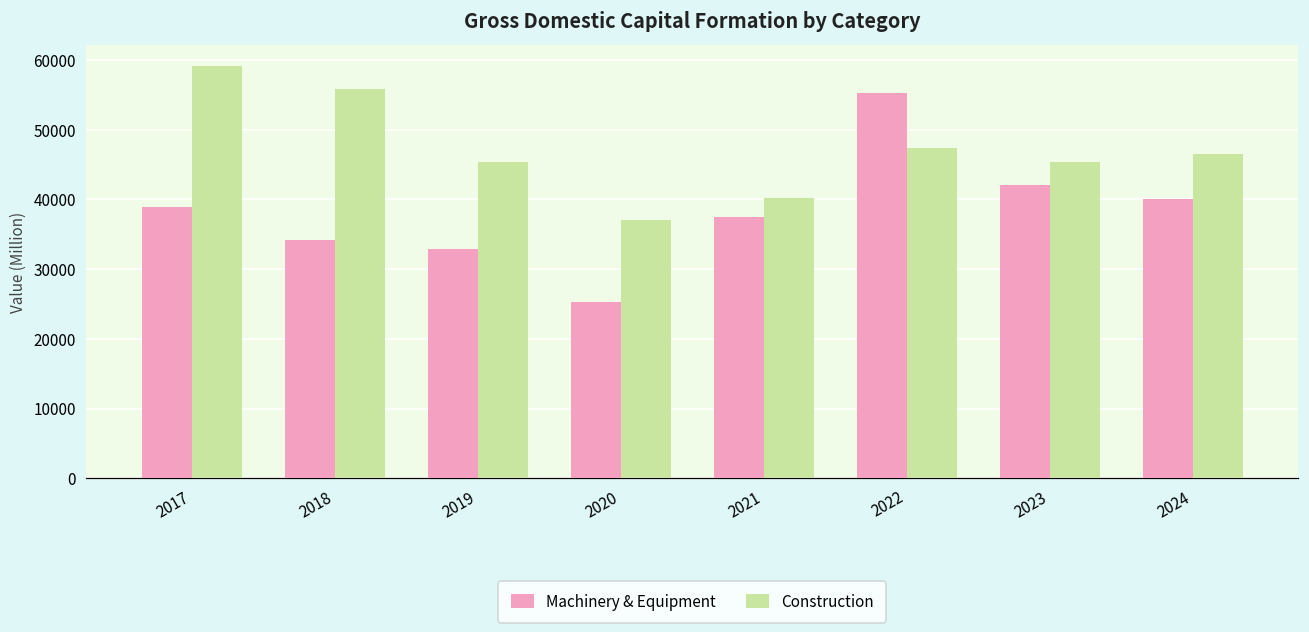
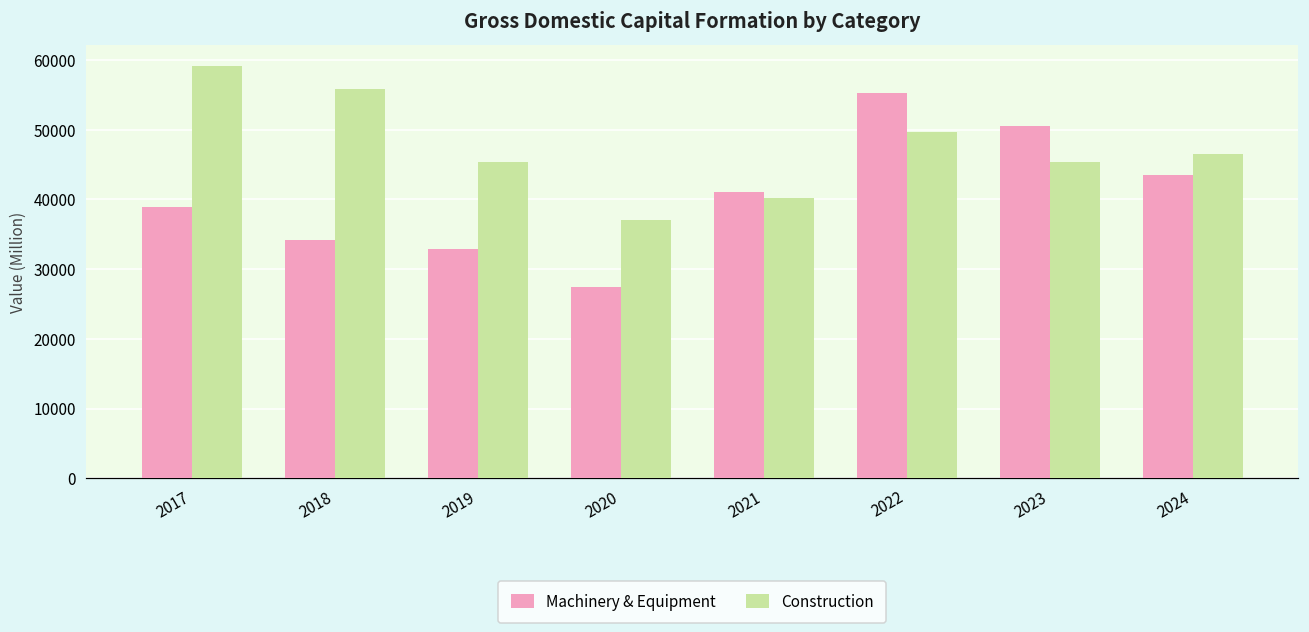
Machinery & Equipment, 2020: 25000 -> 27000
Machinery & Equipment, 2021: 37000 -> 41000
Construction, 2022: 47000 -> 50000
Machinery & Equipment, 2023: 42000 -> 51000
Machinery & Equipment, 2024: 40000 -> 43000
